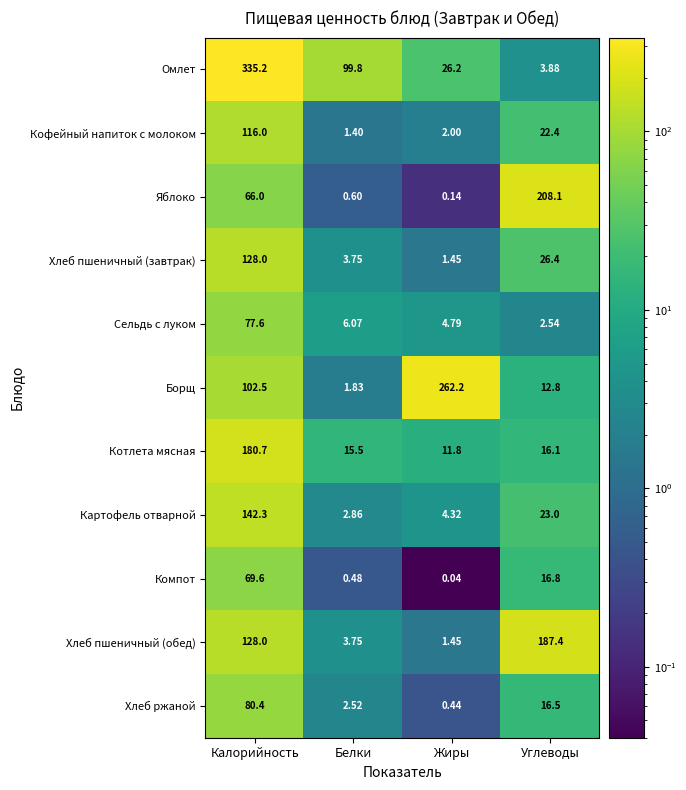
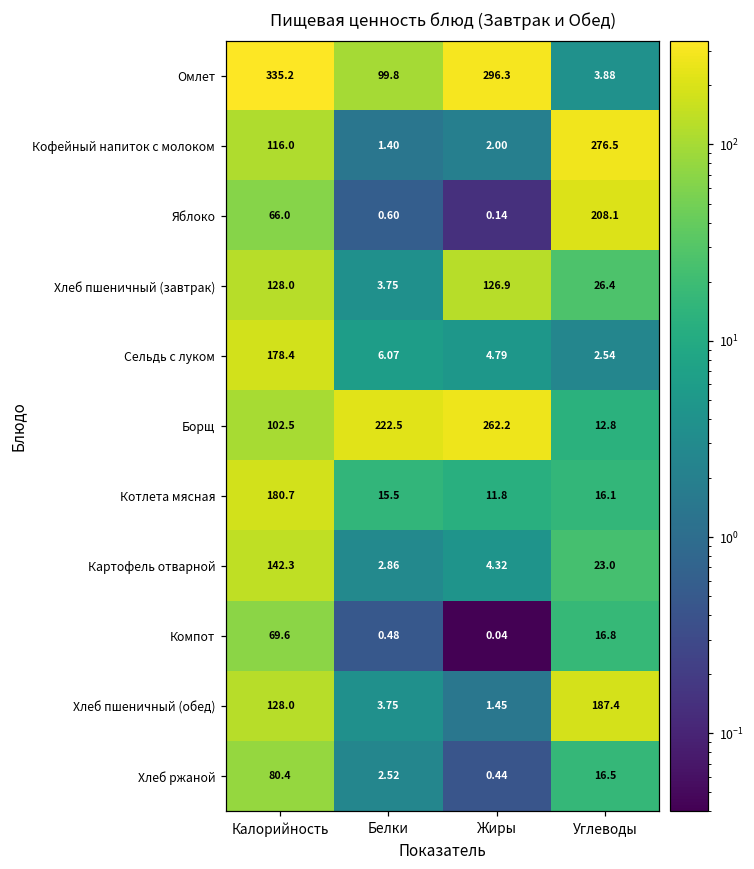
Омлет, Жиры: 26.2 -> 296.3
Кофейный напиток с молоком, Углеводы: 22.4 -> 276.5
Хлеб пшеничный (завтрак), Жиры: 1.45 -> 126.9
Сельдь с луком, Калорийность: 77.6 -> 178.4
Борщ, Белки: 1.83 -> 222.5
